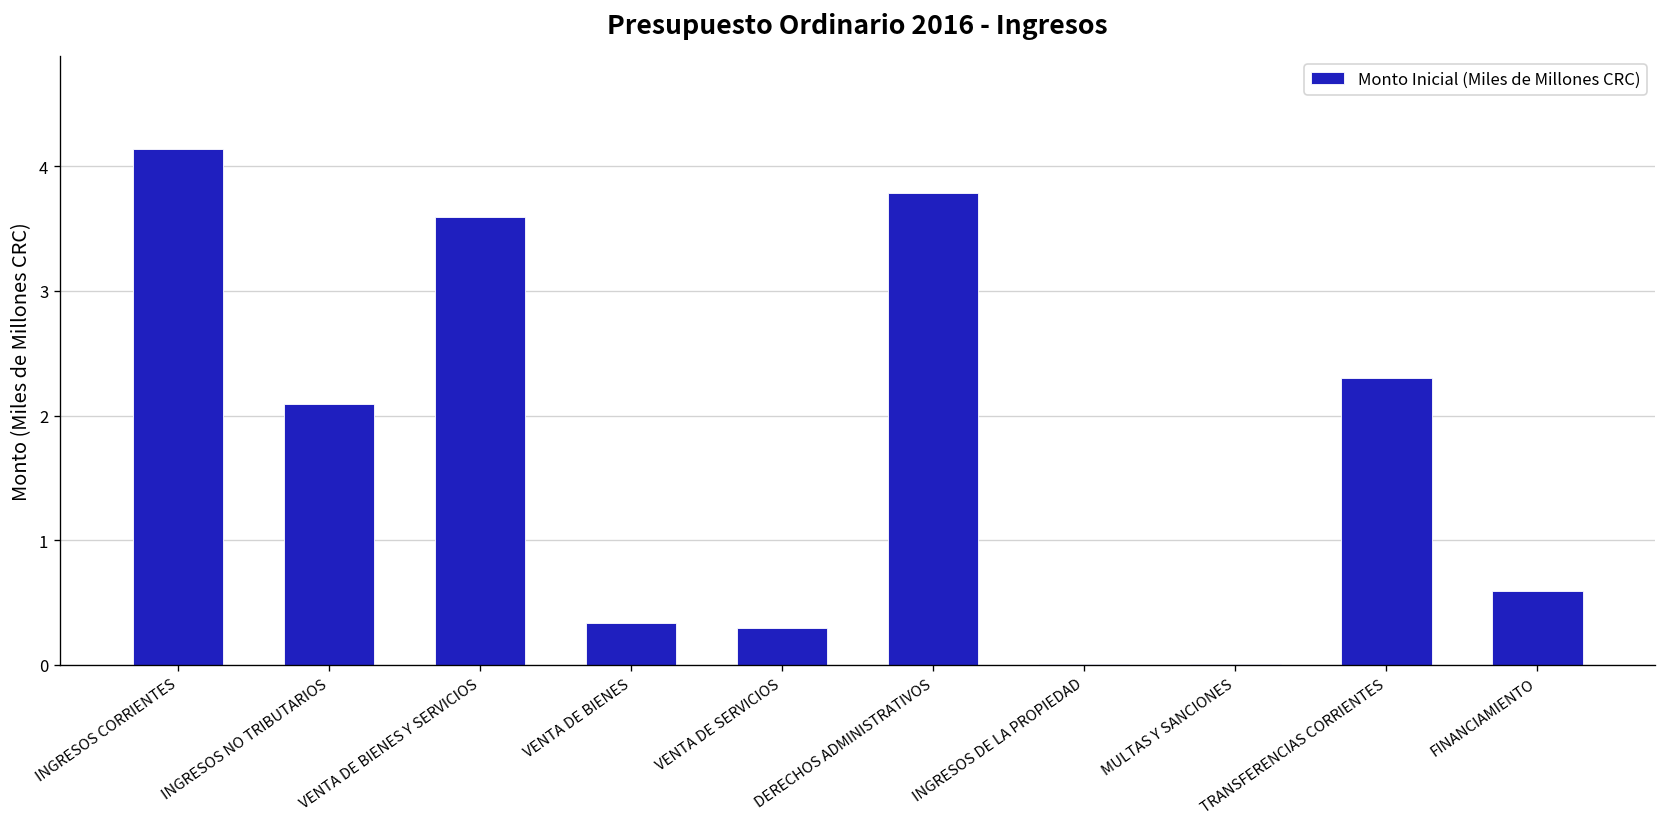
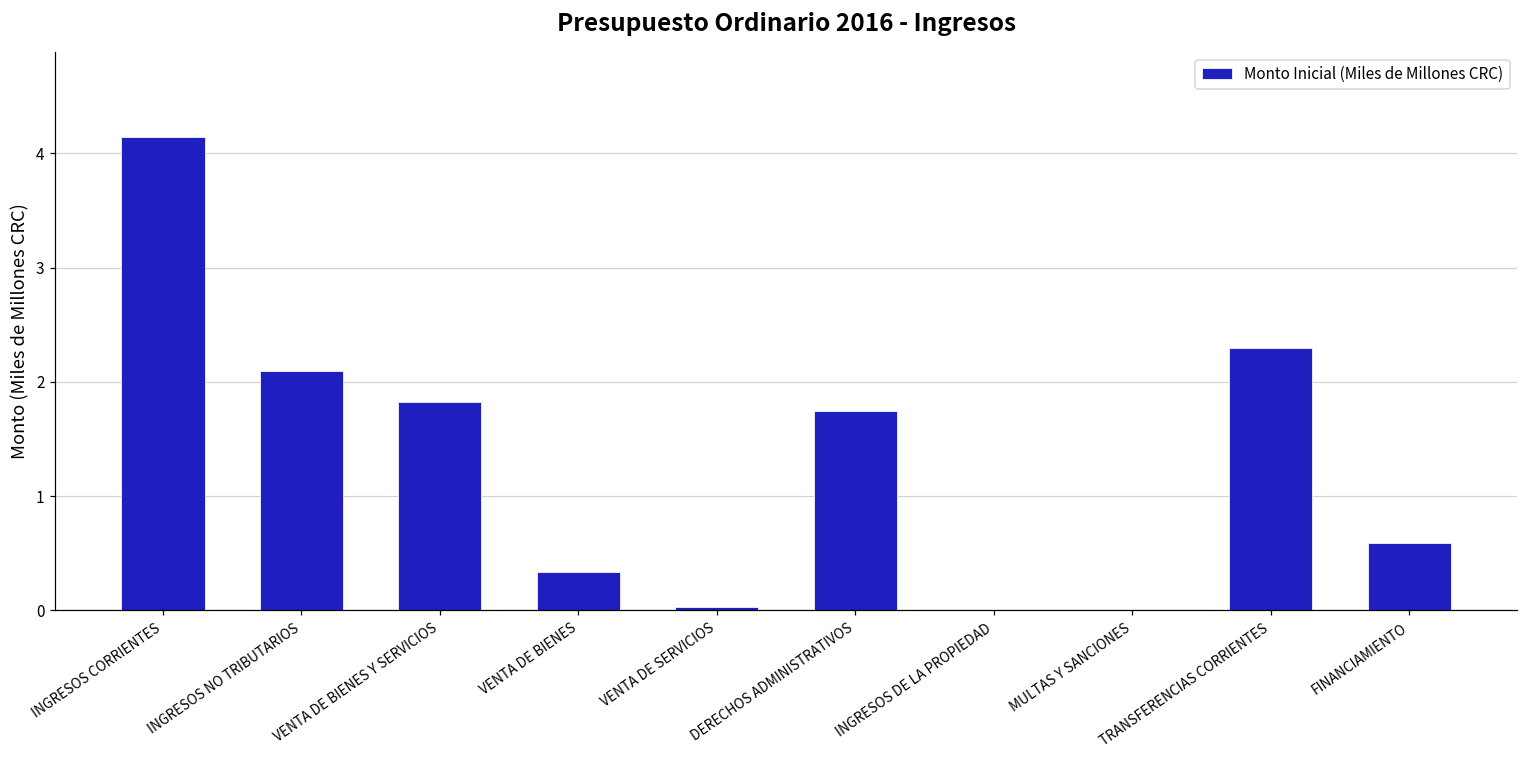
VENTA DE BIENES Y SERVICIOS: 3.59 -> 1.83
VENTA DE SERVICIOS: 0.30 -> 0.03
DERECHOS ADMINISTRATIVOS: 3.78 -> 1.75
